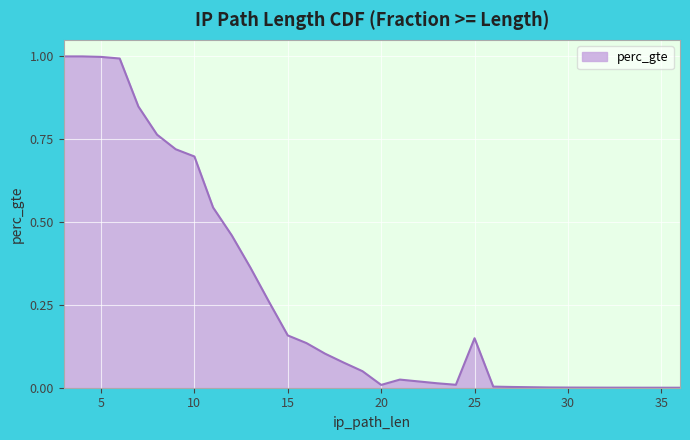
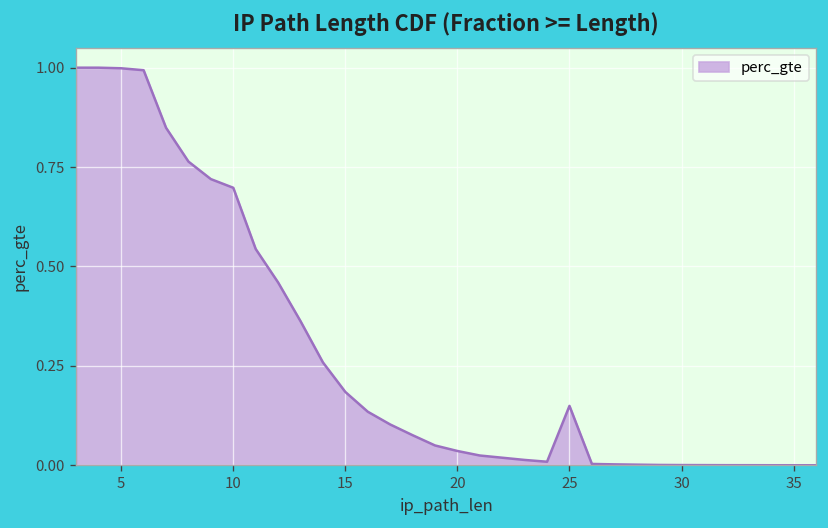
15: 0.16 -> 0.18
20: 0.01 -> 0.04
